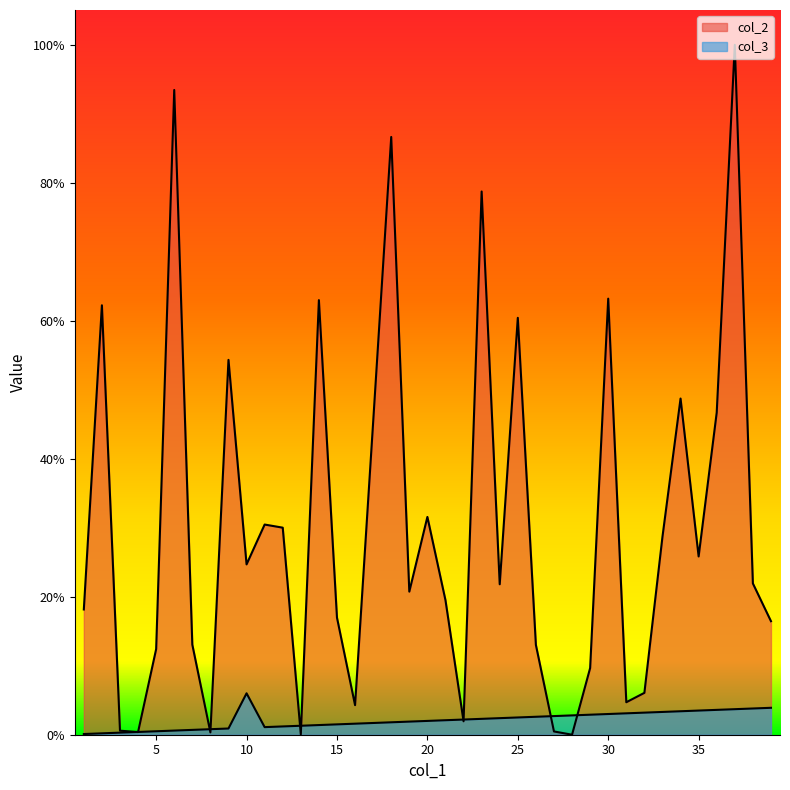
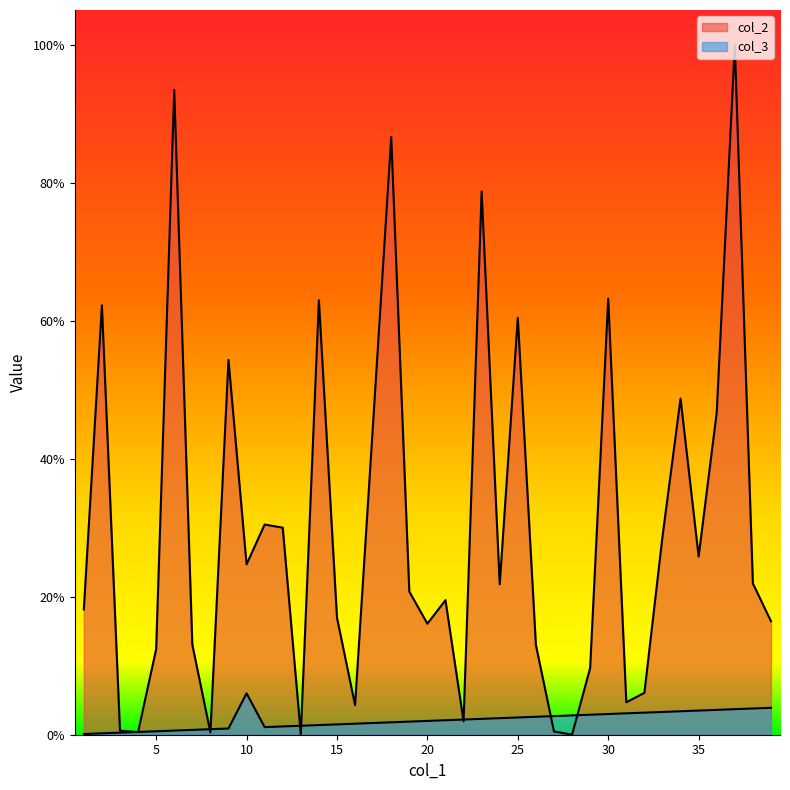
col_2, 20: 32% -> 16%
